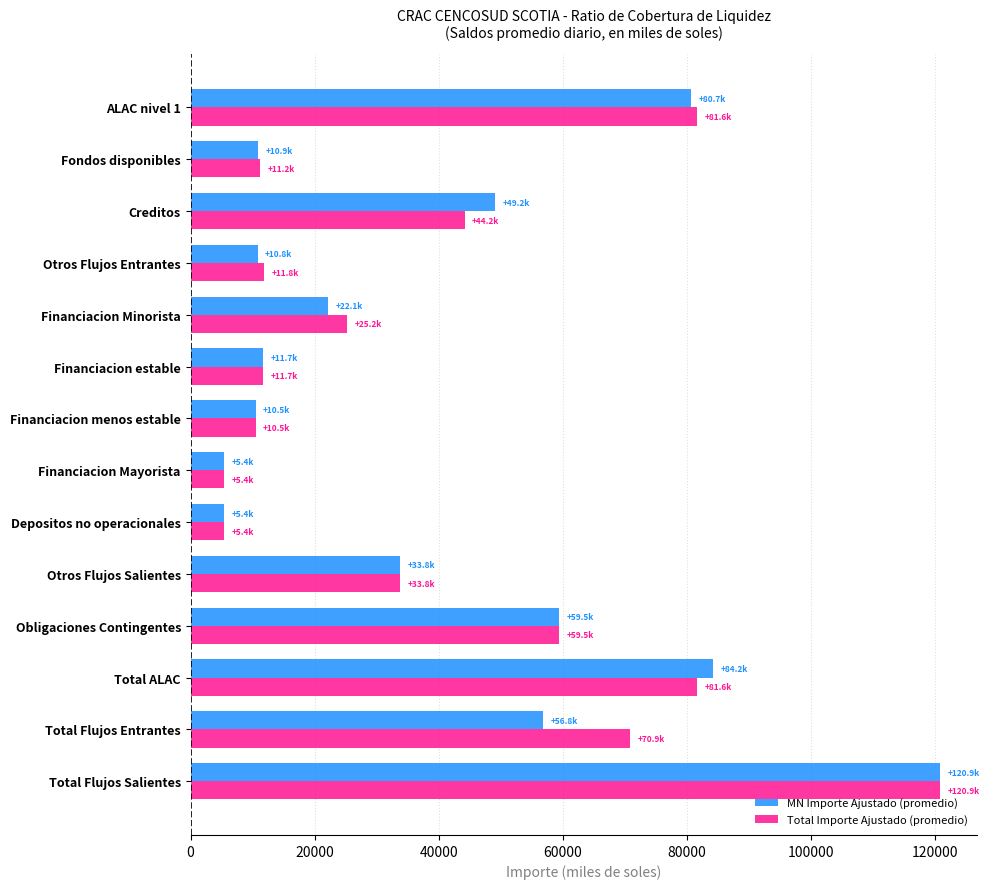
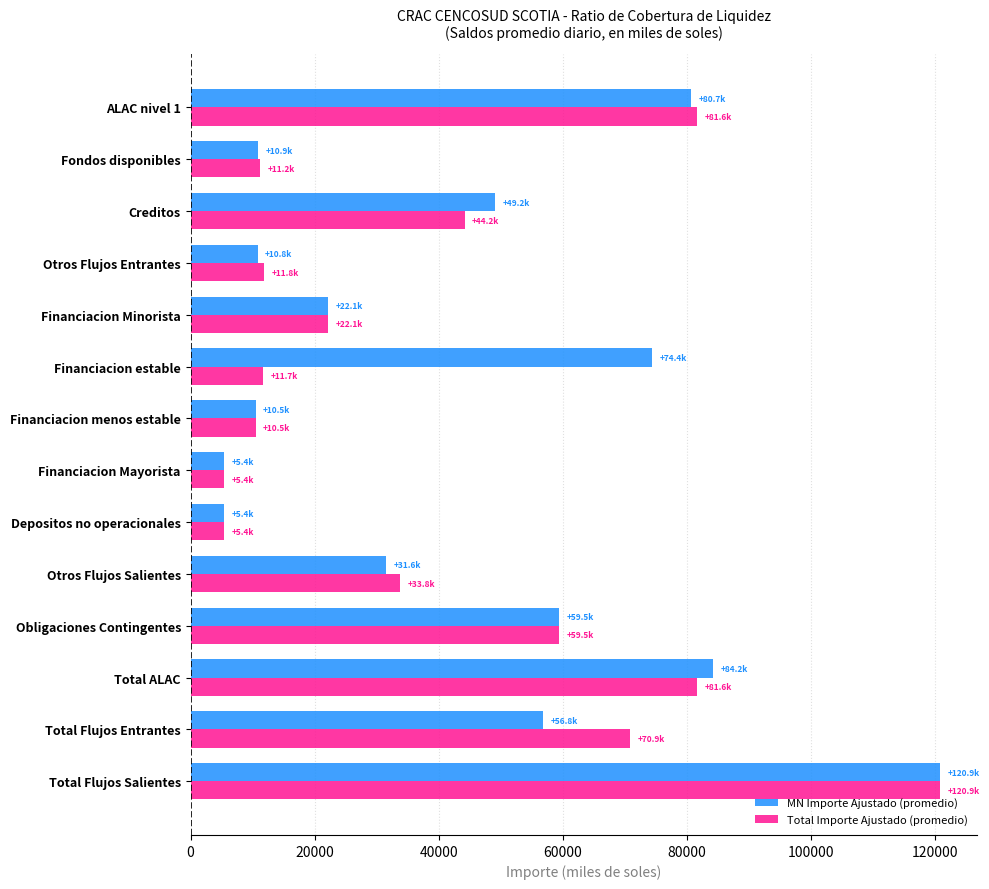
Total Importe Ajustado (promedio), Financiacion Minorista: +25.2k -> +22.1k
MN Importe Ajustado (promedio), Financiacion estable: +11.7k -> +74.4k
MN Importe Ajustado (promedio), Otros Flujos Salientes: +33.8k -> +31.6k
